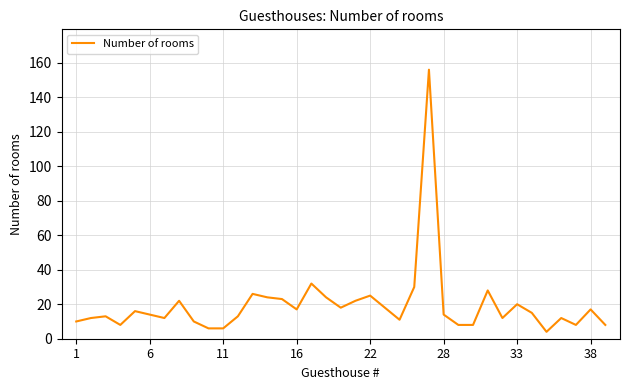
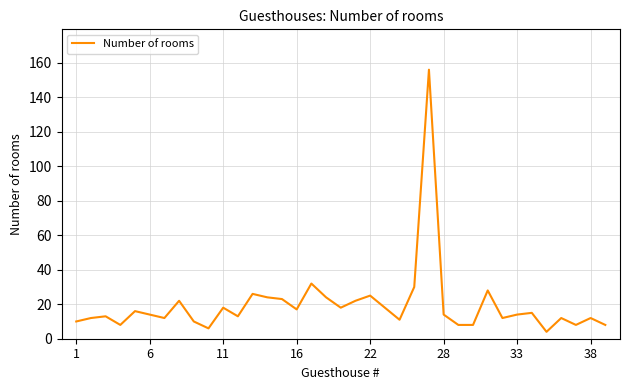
11: 6 -> 18
33: 20 -> 14
38: 17 -> 12
